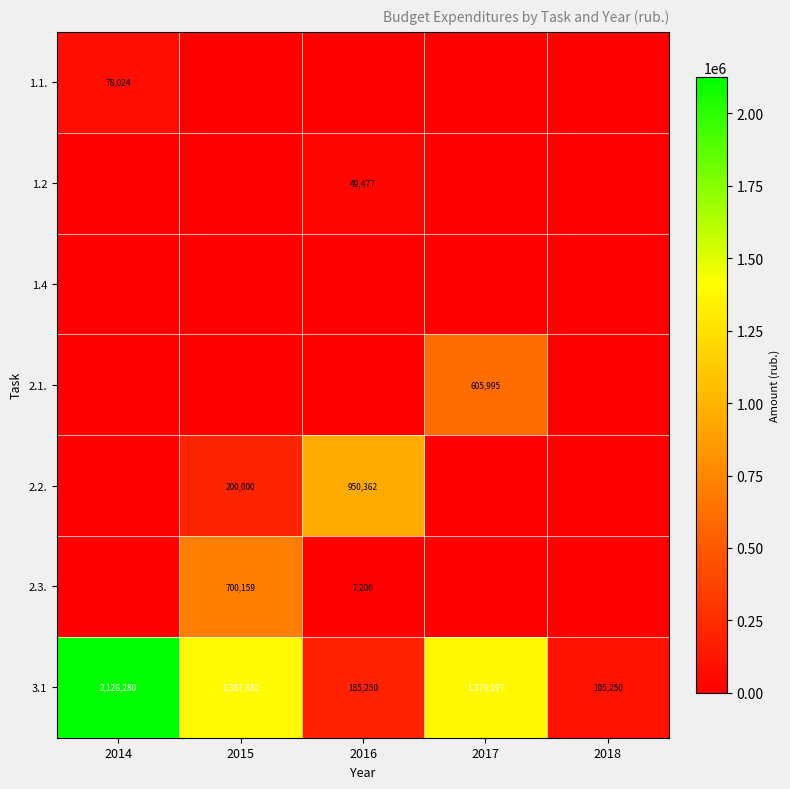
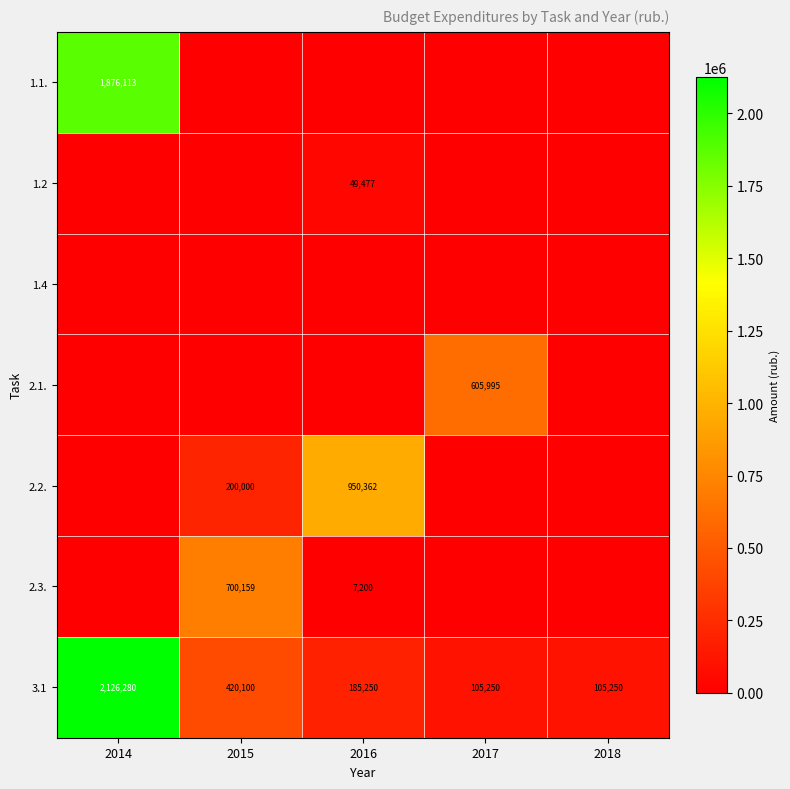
1.1., 2014: 78,024 -> 1,876,113
3.1, 2015: 1,387,682 -> 420,100
3.1, 2017: 1,379,197 -> 105,250
